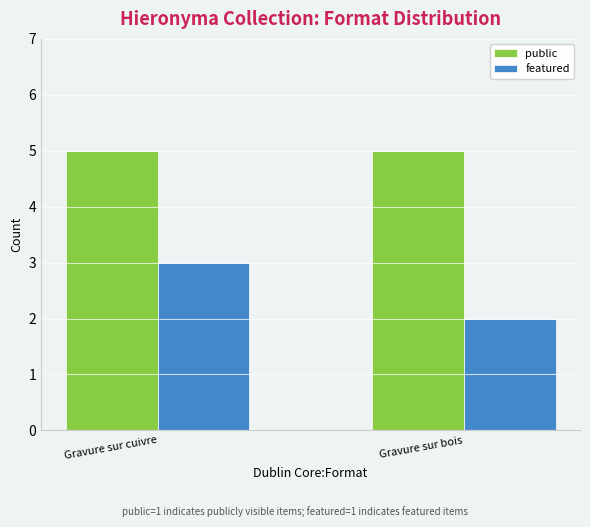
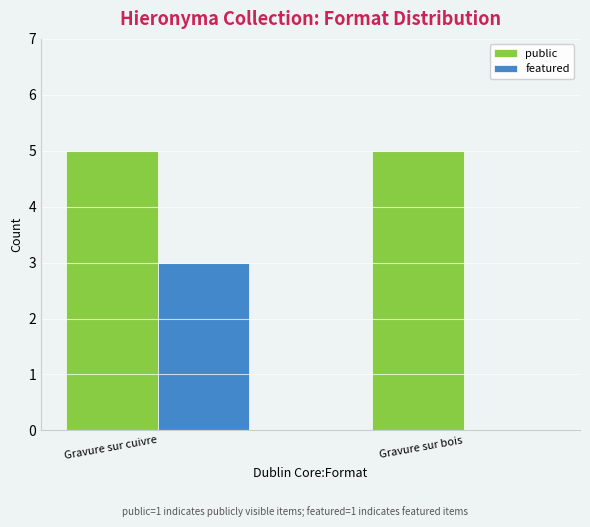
featured, Gravure sur bois: 2 -> 0
